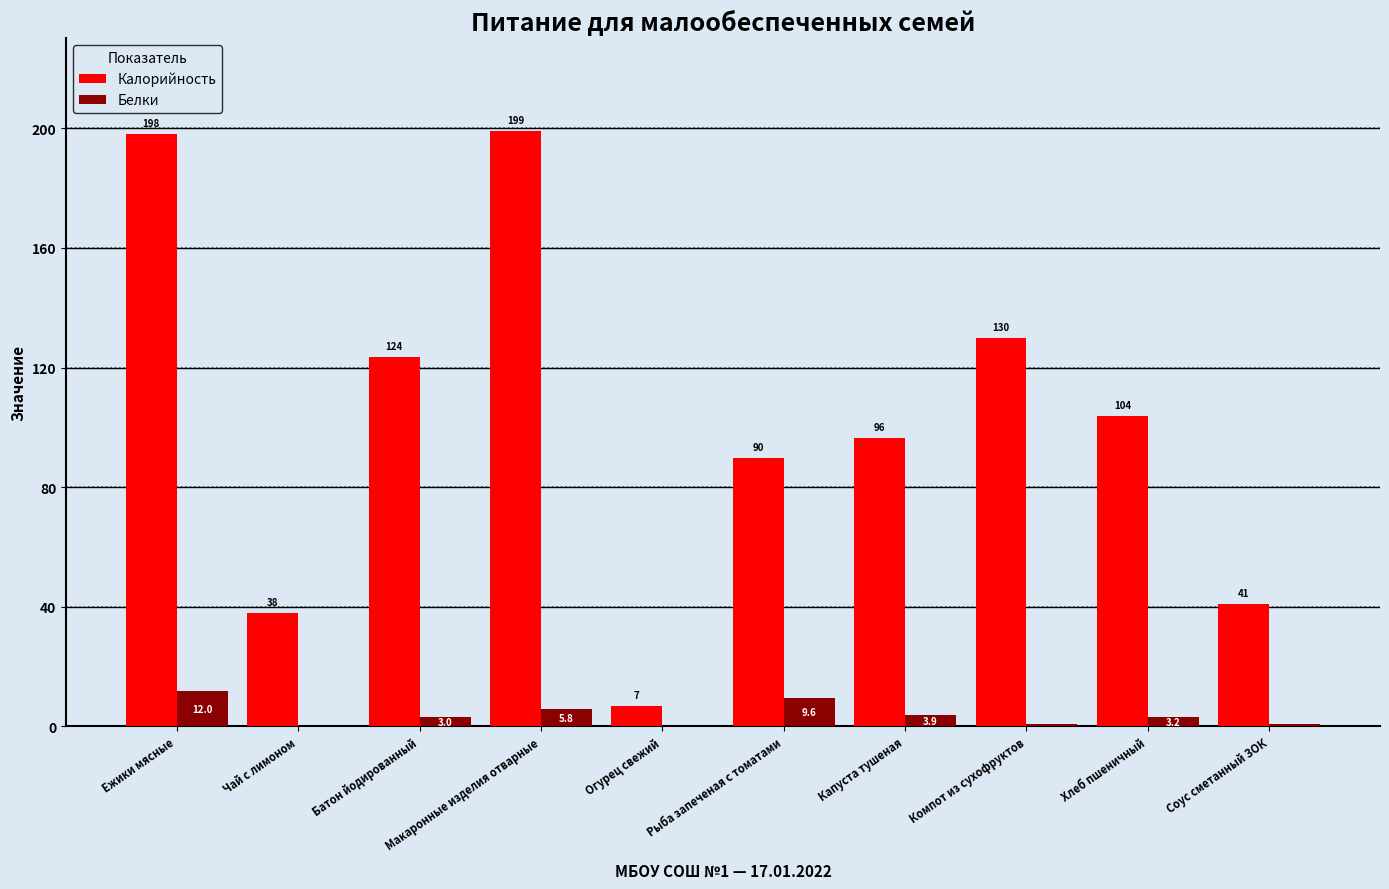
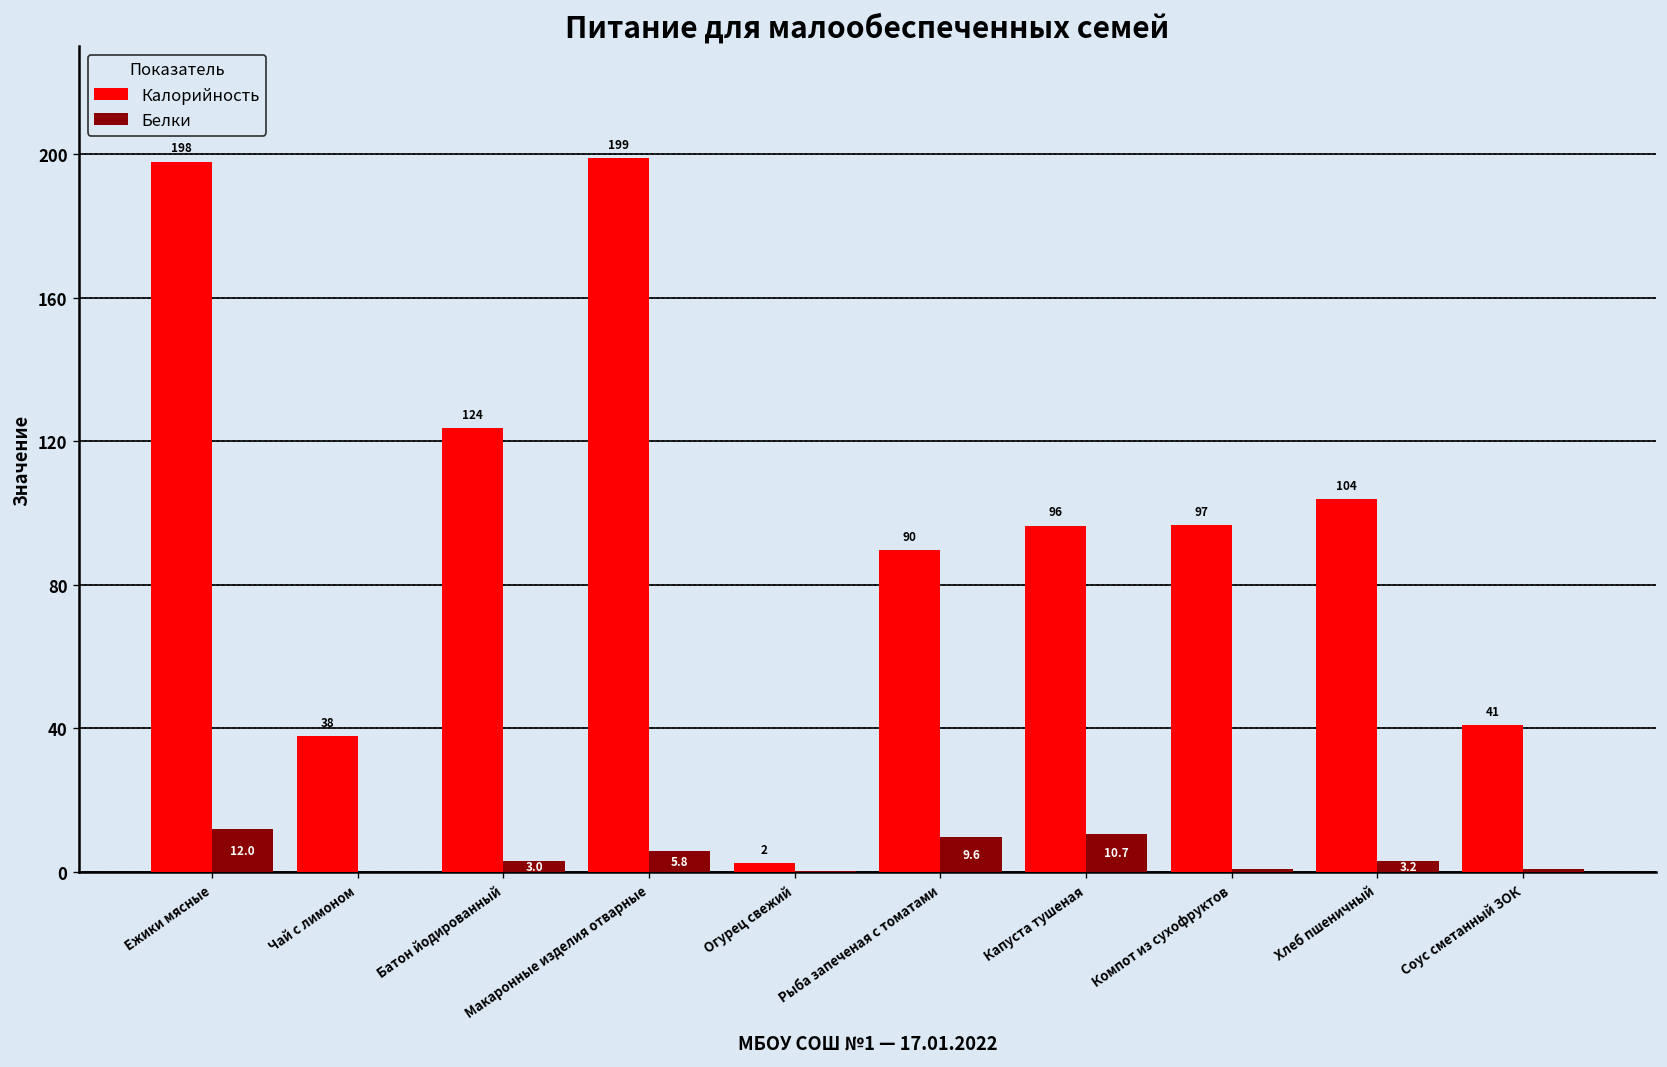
Калорийность, Огурец свежий: 7 -> 2
Белки, Капуста тушеная: 3.9 -> 10.7
Калорийность, Компот из сухофруктов: 130 -> 97
